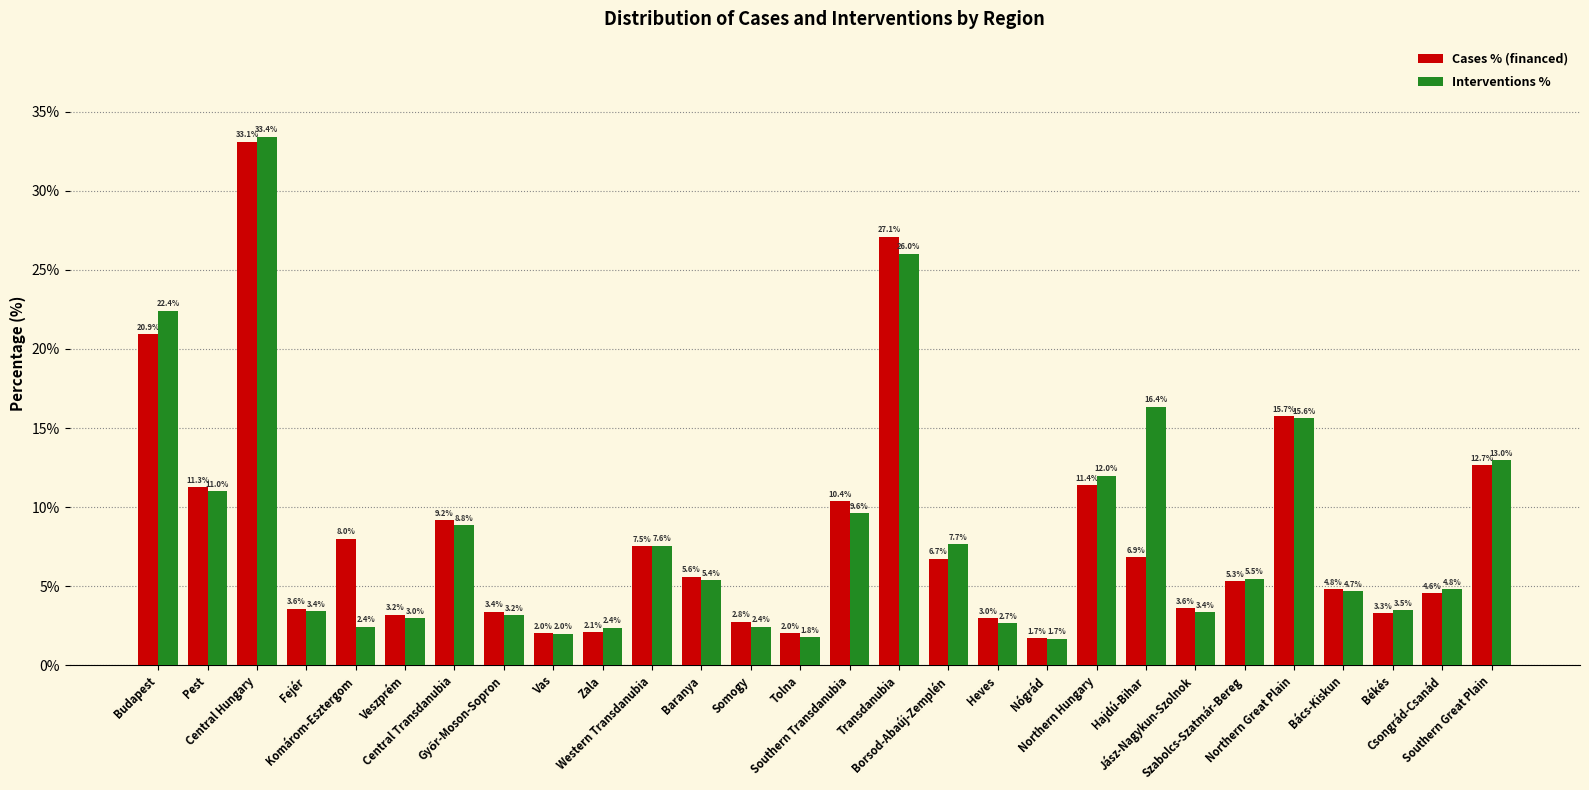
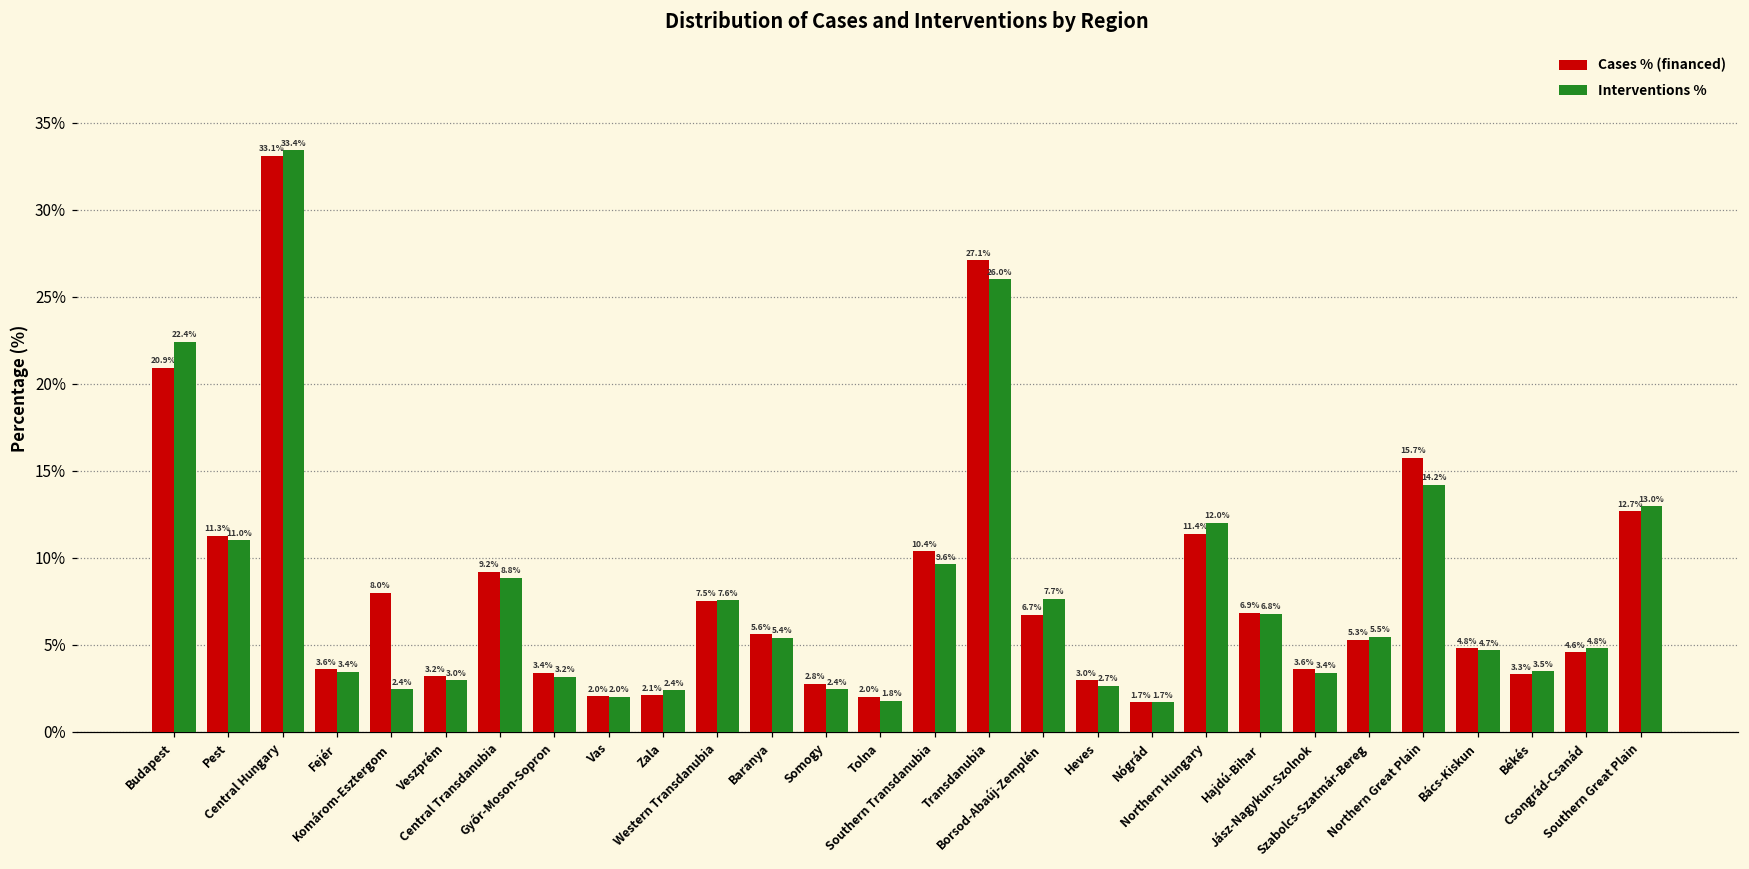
Interventions %, Hajdú-Bihar: 16.4% -> 6.8%
Interventions %, Northern Great Plain: 15.6% -> 14.2%
